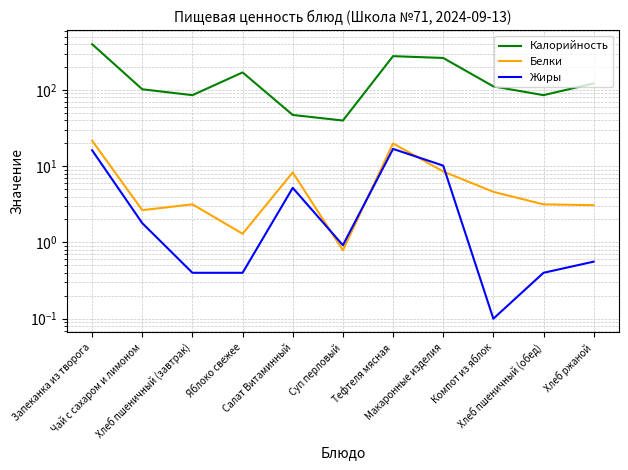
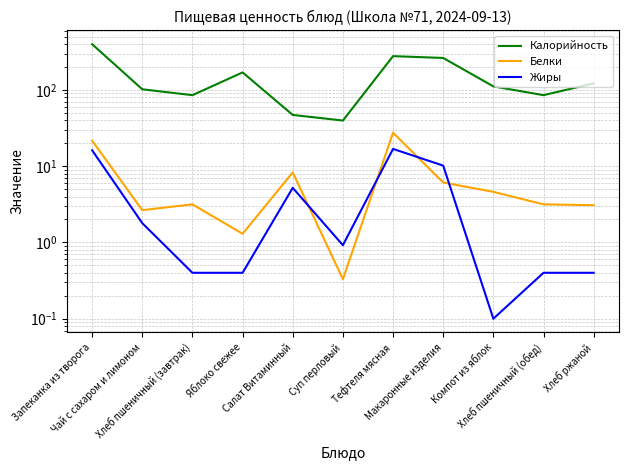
Белки, Суп перловый: 0.8 -> 0.33
Белки, Тефтеля мясная: 20 -> 27
Белки, Макаронные изделия: 9 -> 6
Жиры, Хлеб ржаной: 0.6 -> 0.4
